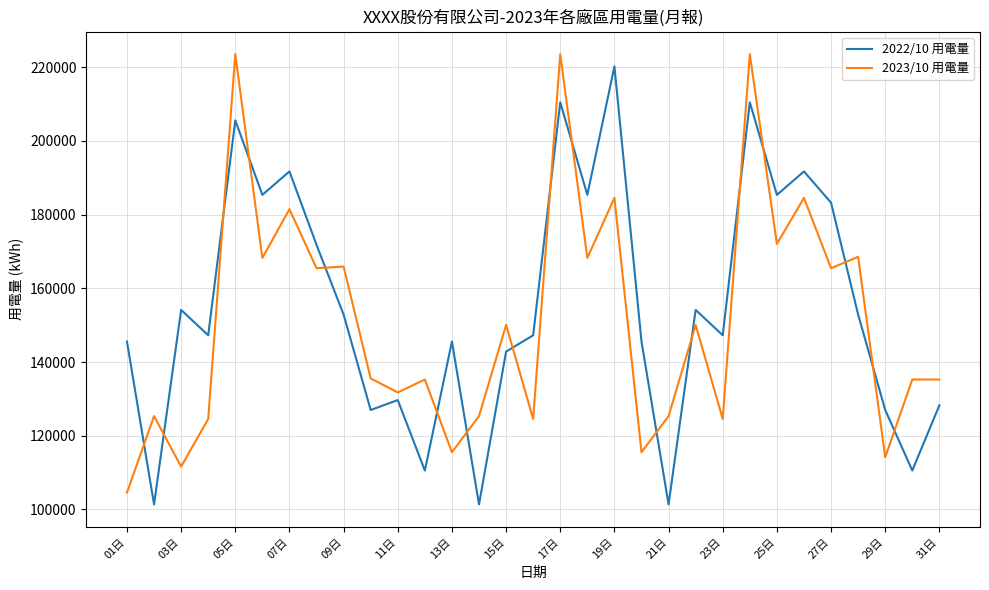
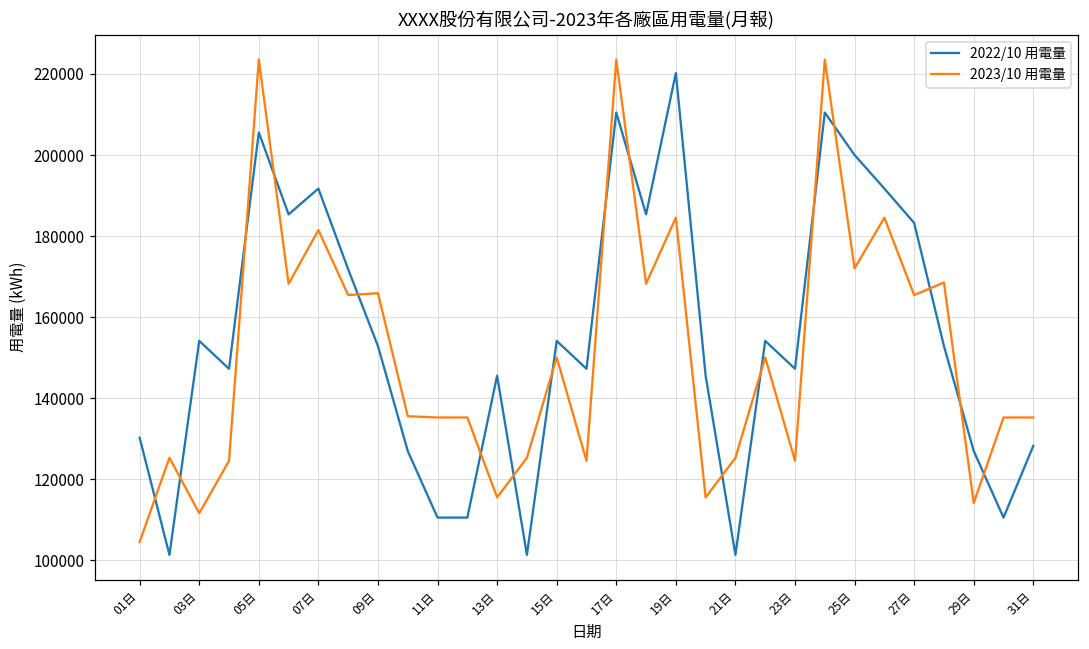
2022/10 用電量, 01日: 146000 -> 130000
2022/10 用電量, 11日: 130000 -> 111000
2023/10 用電量, 11日: 132000 -> 135000
2022/10 用電量, 15日: 143000 -> 154000
2022/10 用電量, 25日: 185000 -> 200000
